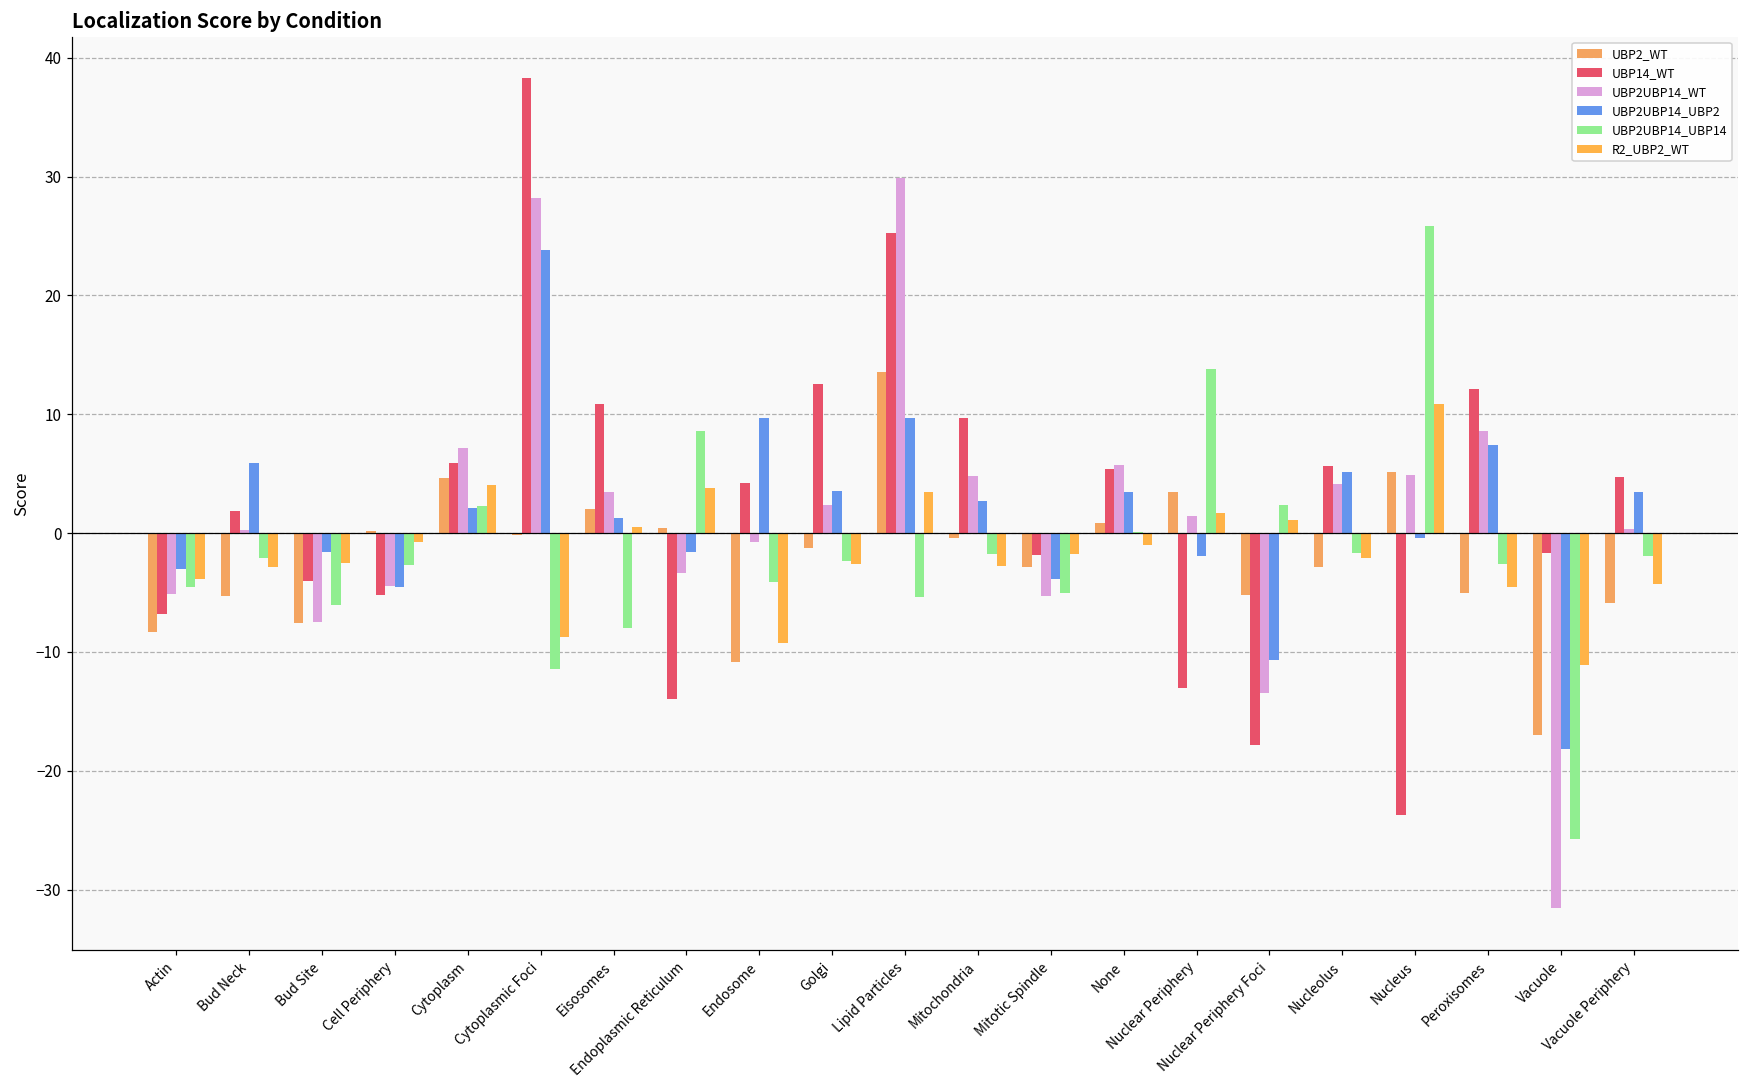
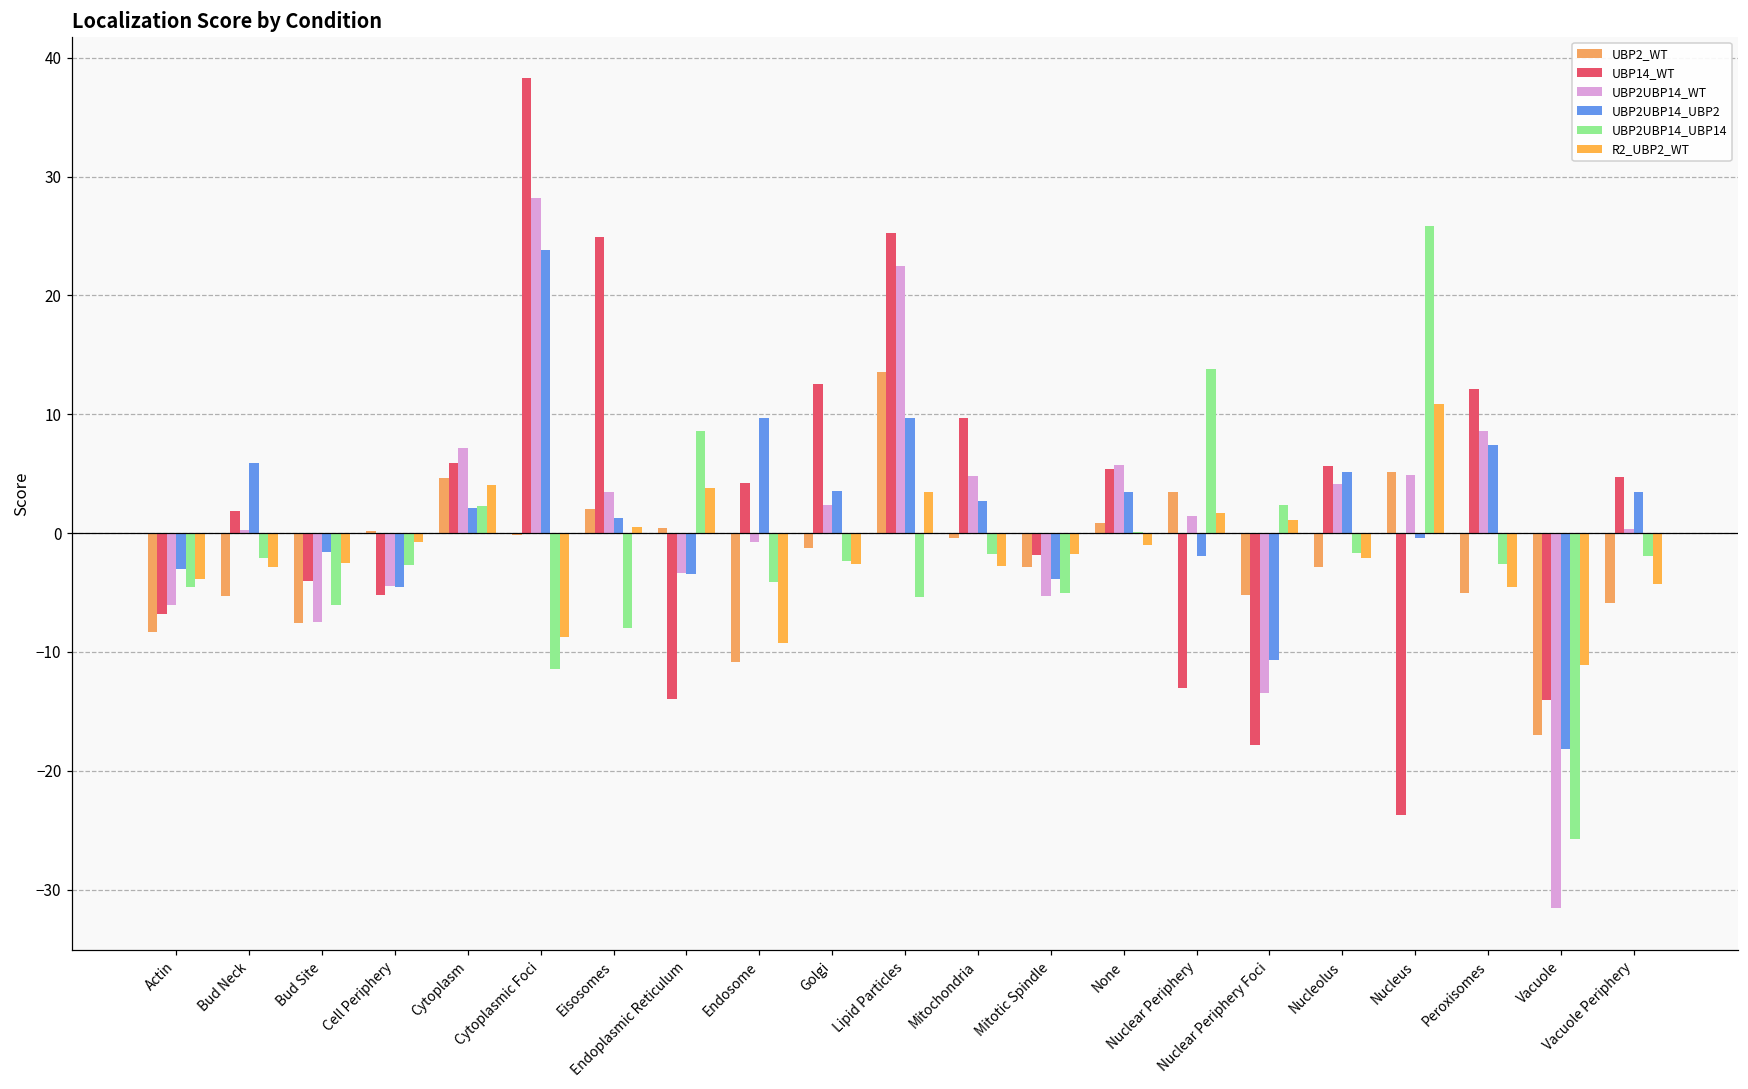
UBP2UBP14_WT, Actin: -5.2 -> -6.1
UBP14_WT, Eisosomes: 10.9 -> 25.0
UBP2UBP14_UBP2, Endoplasmic Reticulum: -1.6 -> -3.4
UBP2UBP14_WT, Lipid Particles: 29.9 -> 22.5
UBP14_WT, Vacuole: -1.7 -> -14.0
